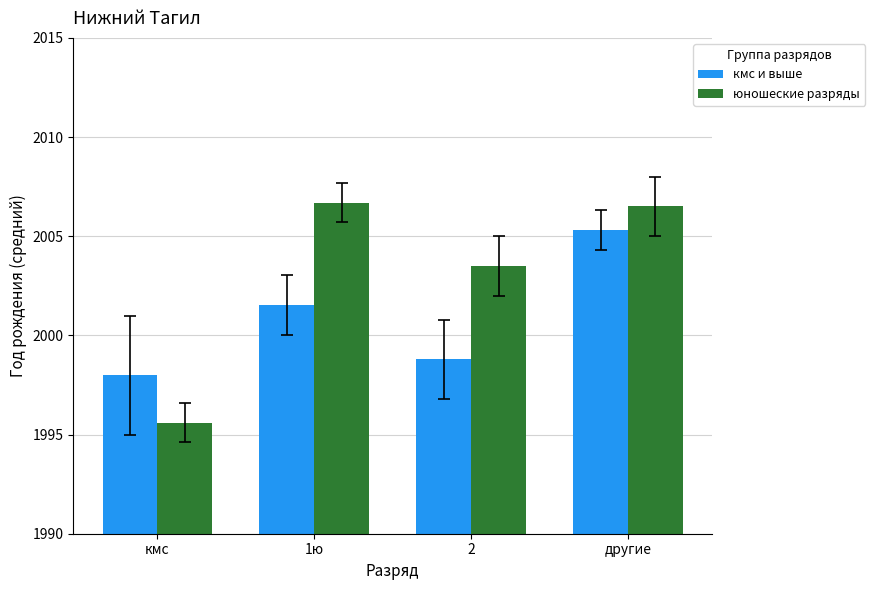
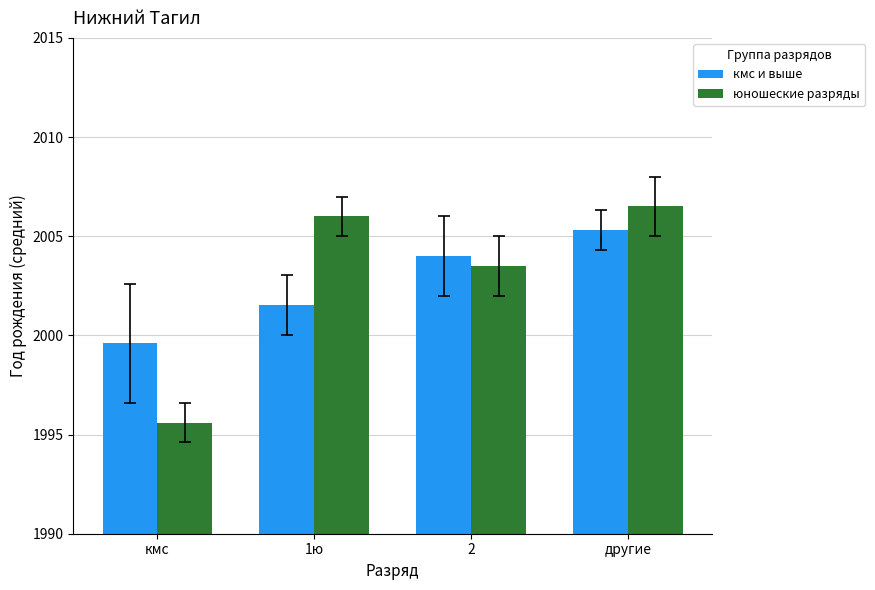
кмс и выше, кмс: 1998.0 -> 1999.6
юношеские разряды, 1ю: 2006.7 -> 2006.0
кмс и выше, 2: 1998.8 -> 2004.0
